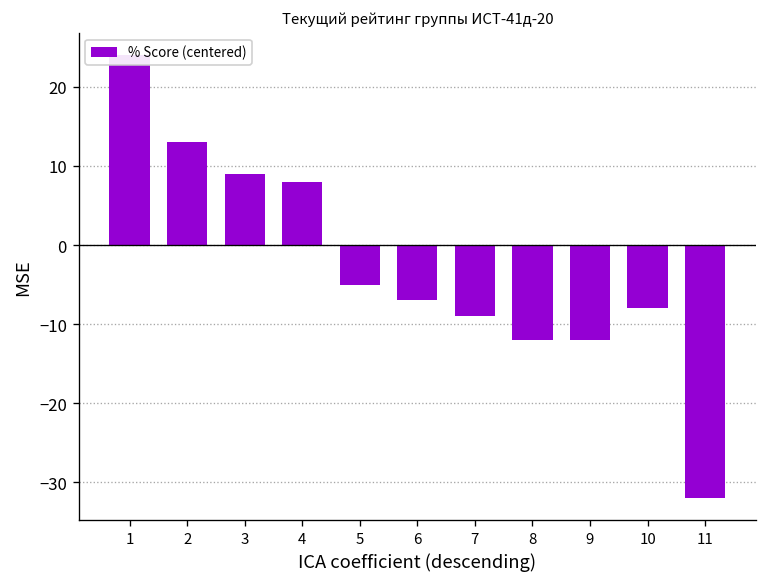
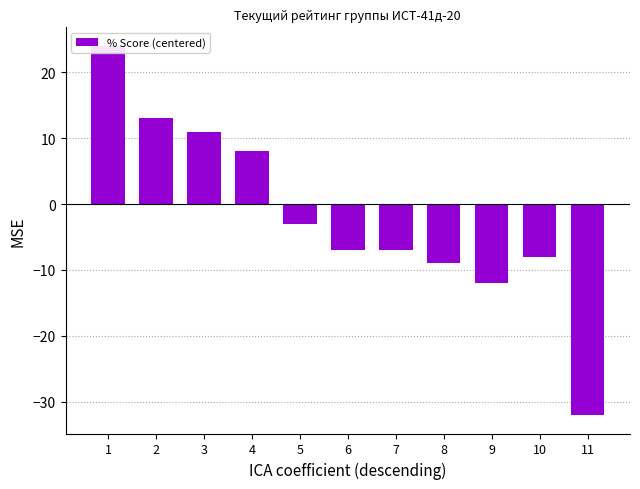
3: 9 -> 11
5: -5 -> -3
7: -9 -> -7
8: -12 -> -9
